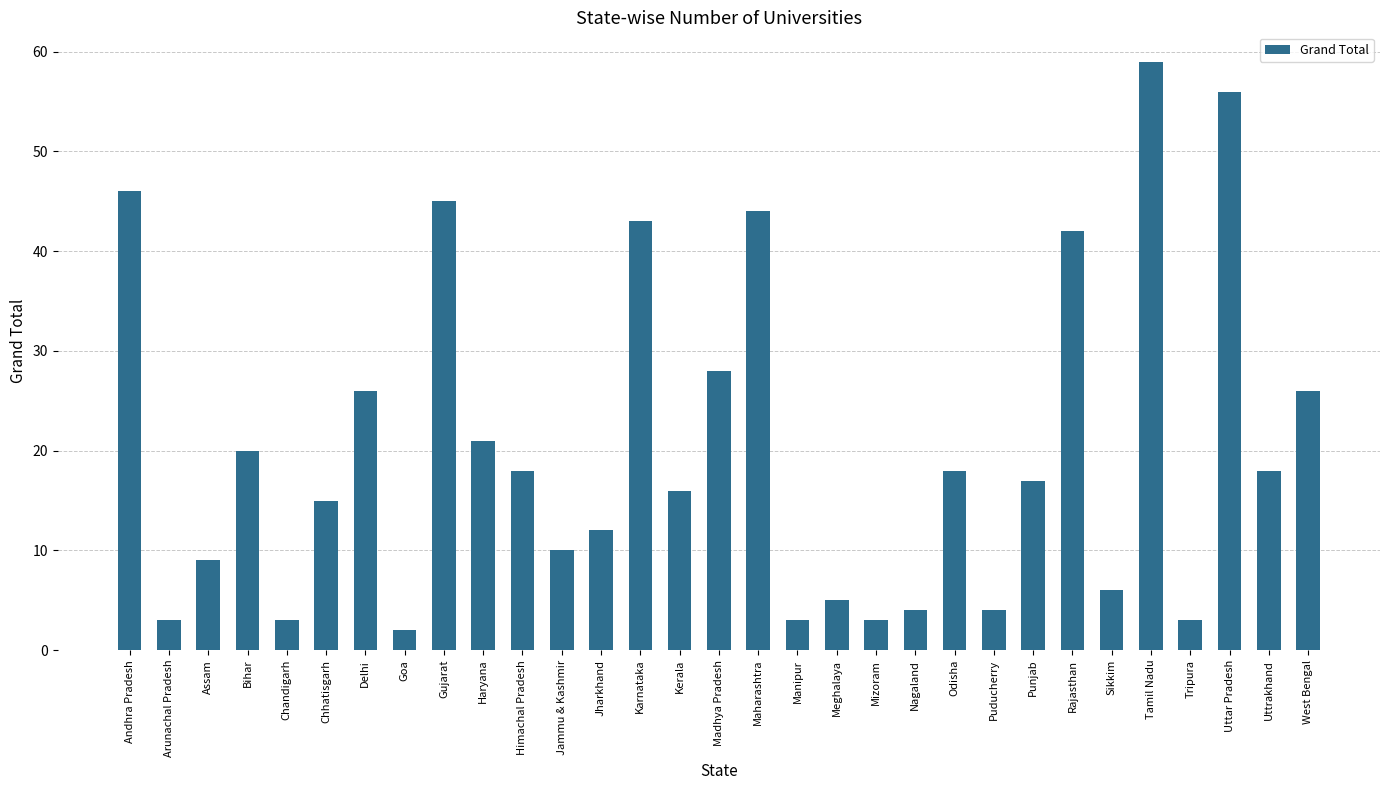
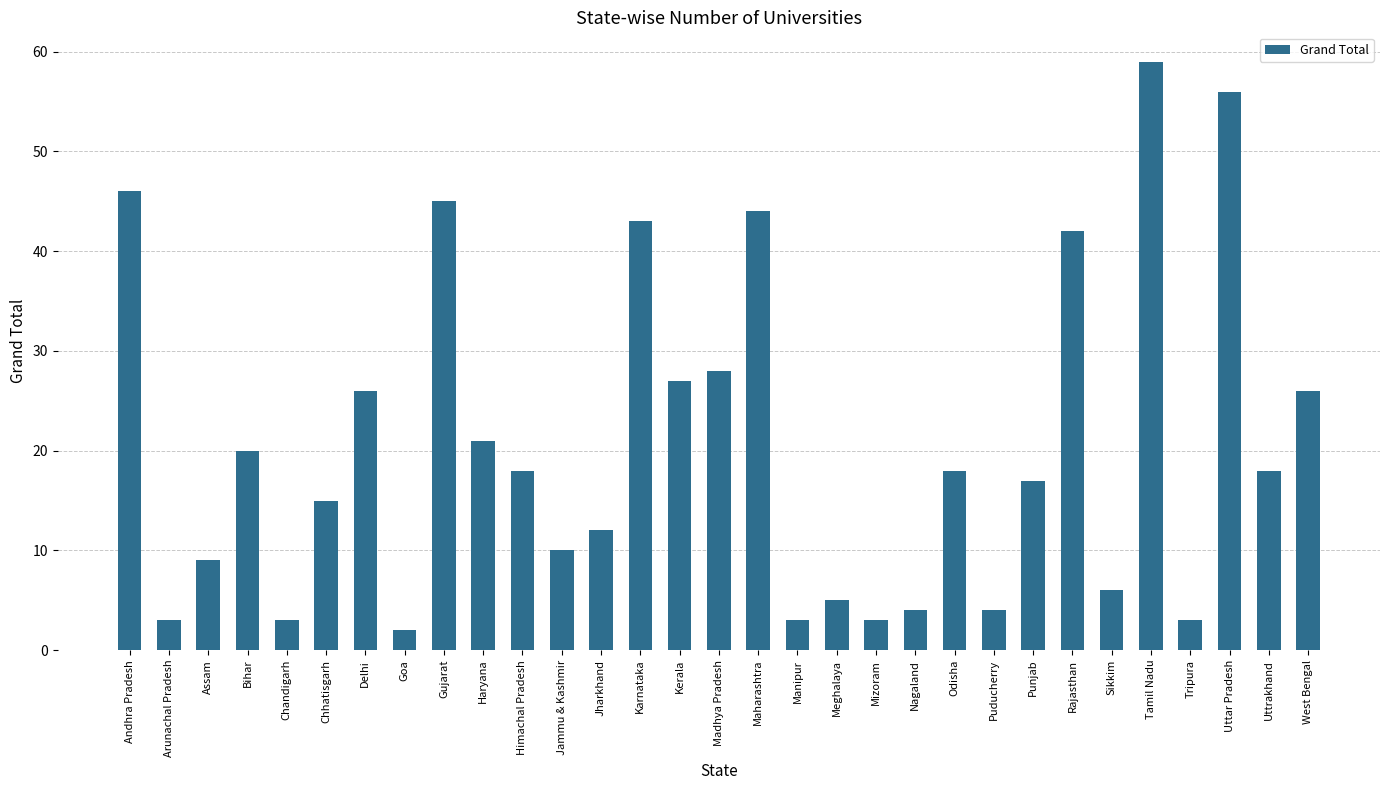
Kerala: 16 -> 27
